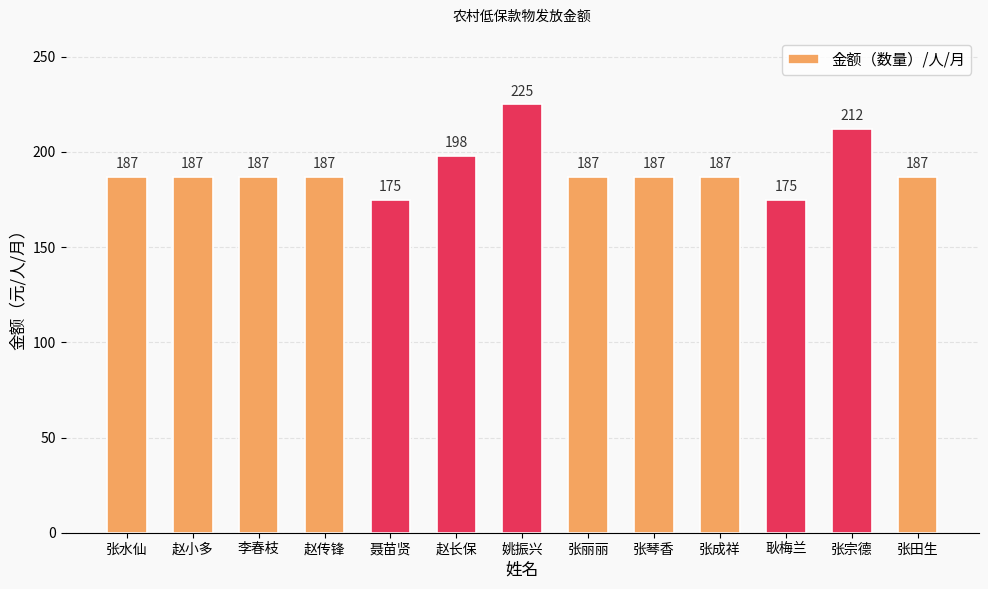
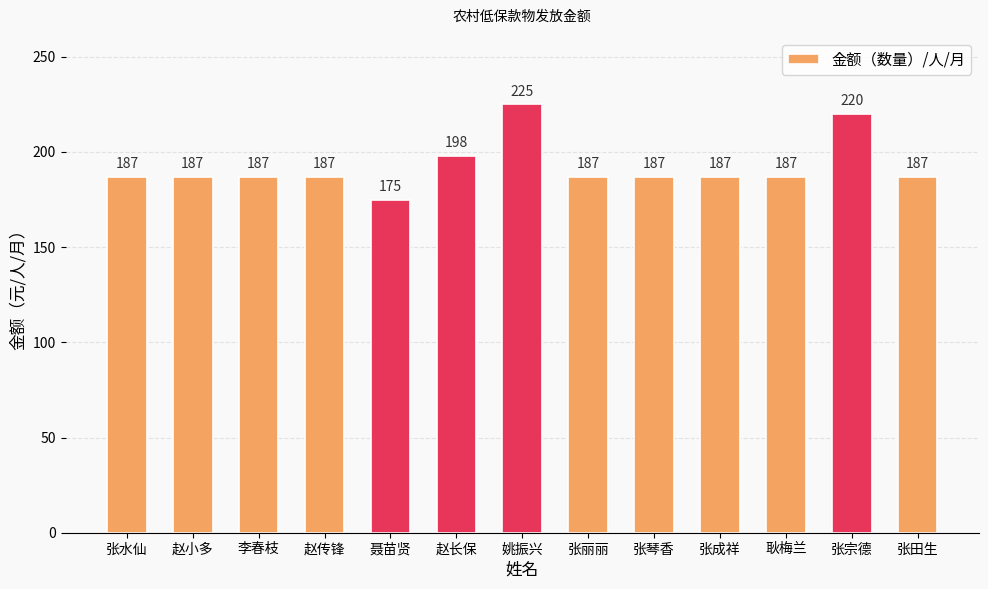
耿梅兰: 175 -> 187
张宗德: 212 -> 220
